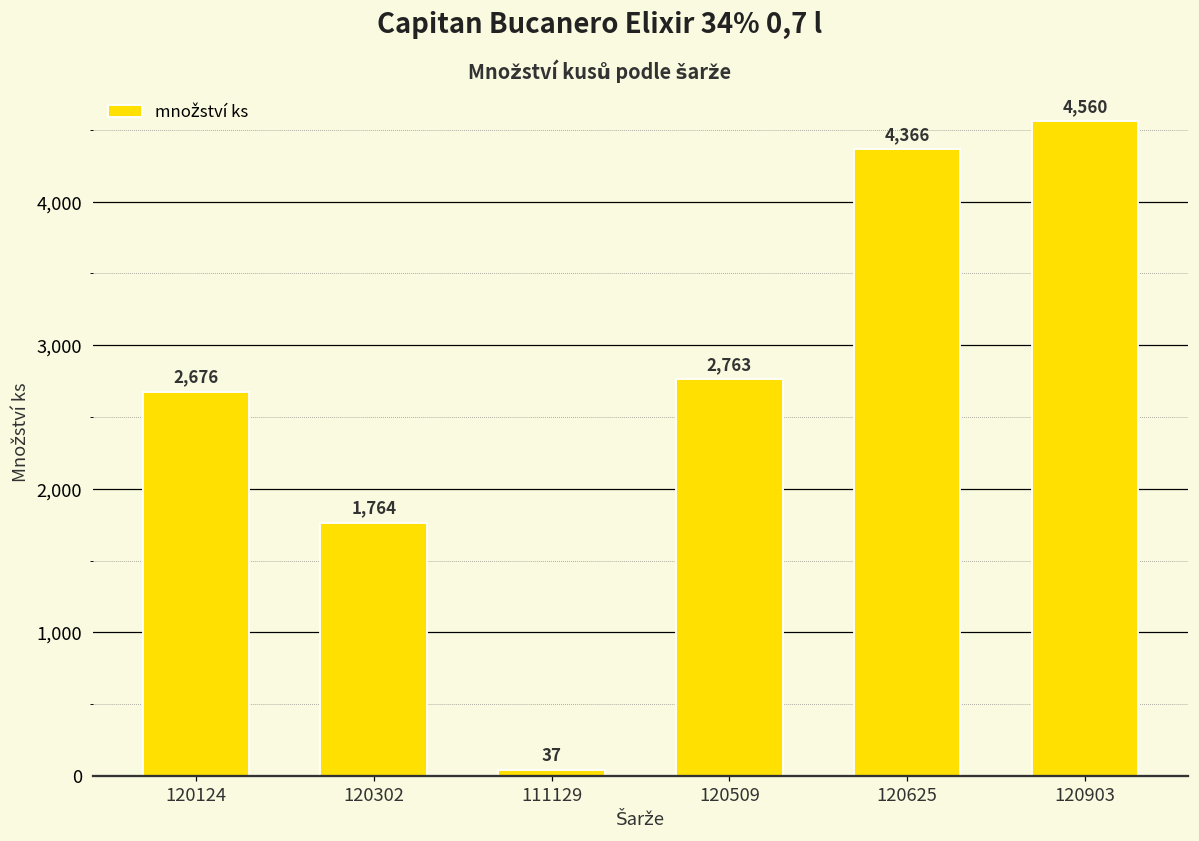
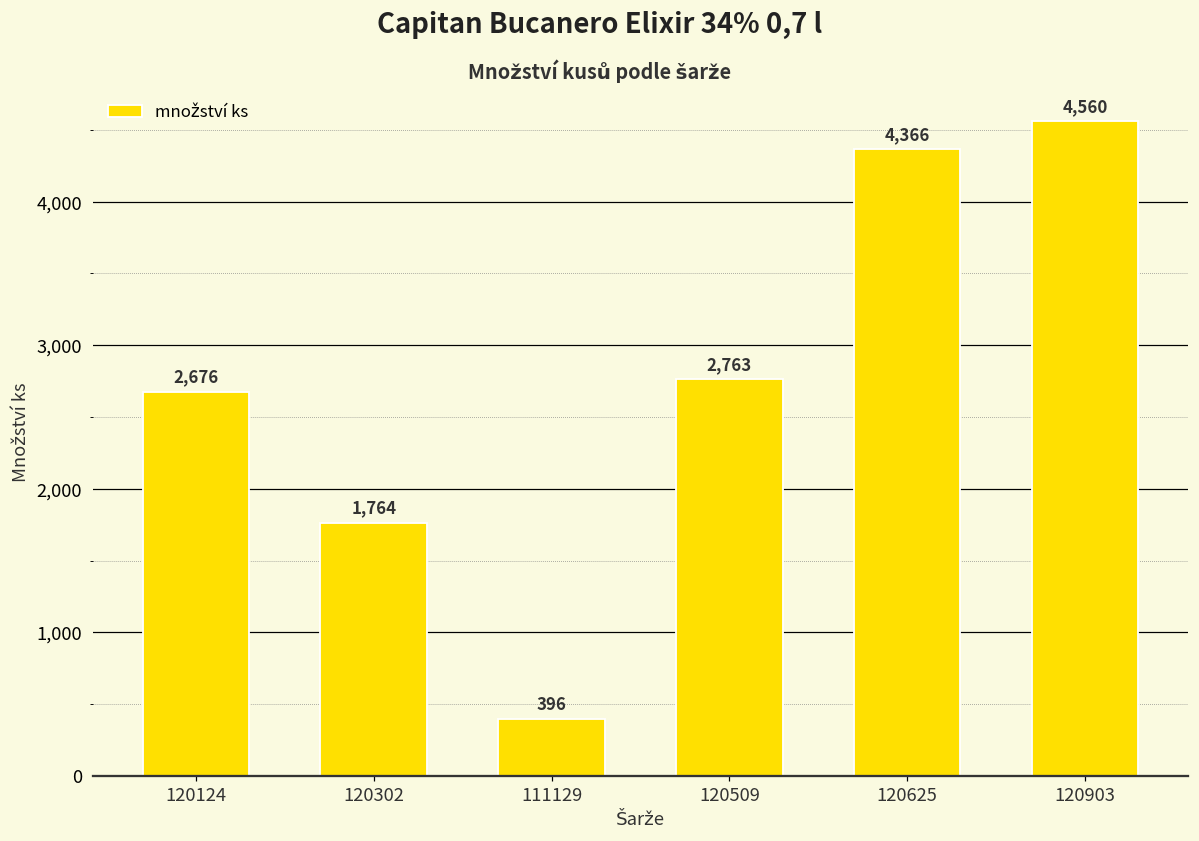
111129: 37 -> 396
